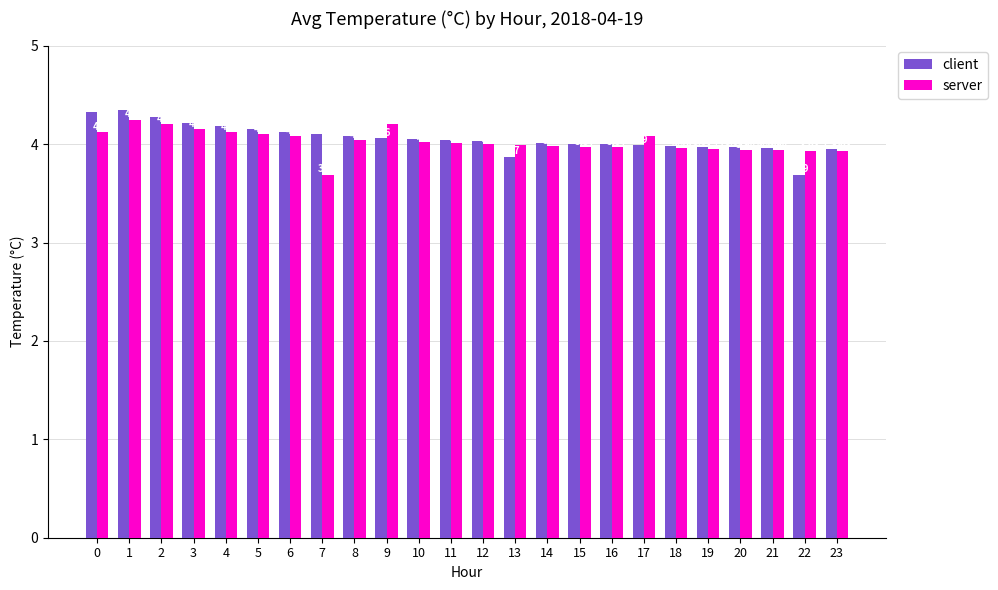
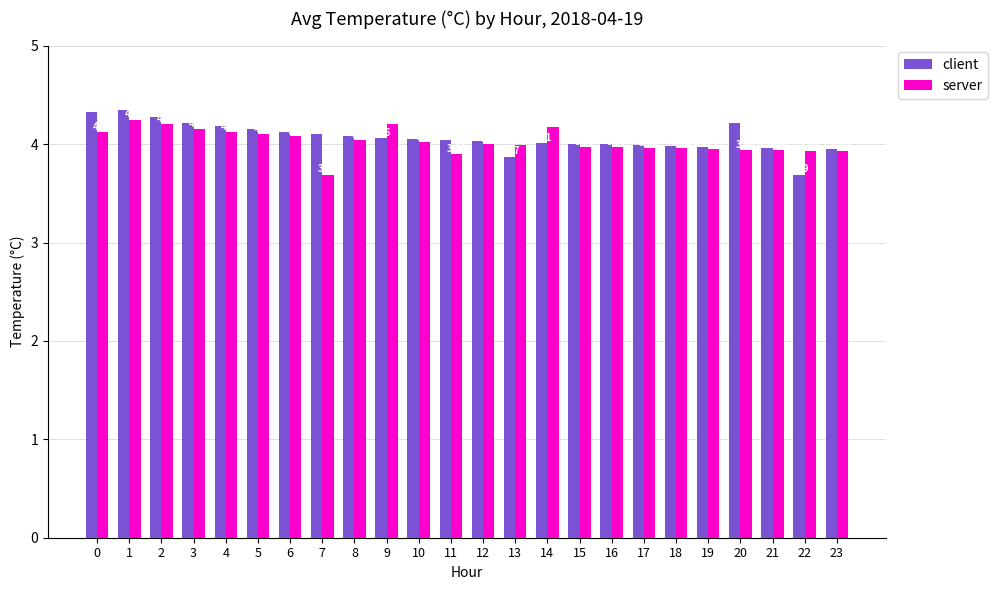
server, 11: 4.0 -> 3.9
server, 14: 4.0 -> 4.2
server, 17: 4.1 -> 4.0
client, 20: 4.0 -> 4.2
